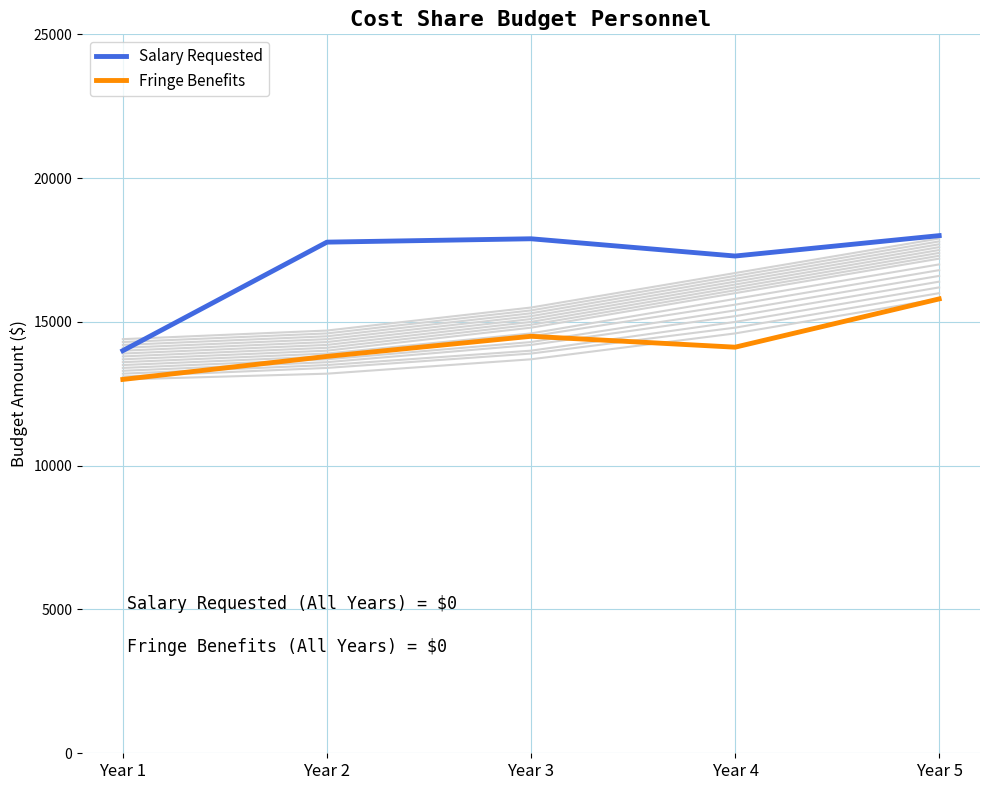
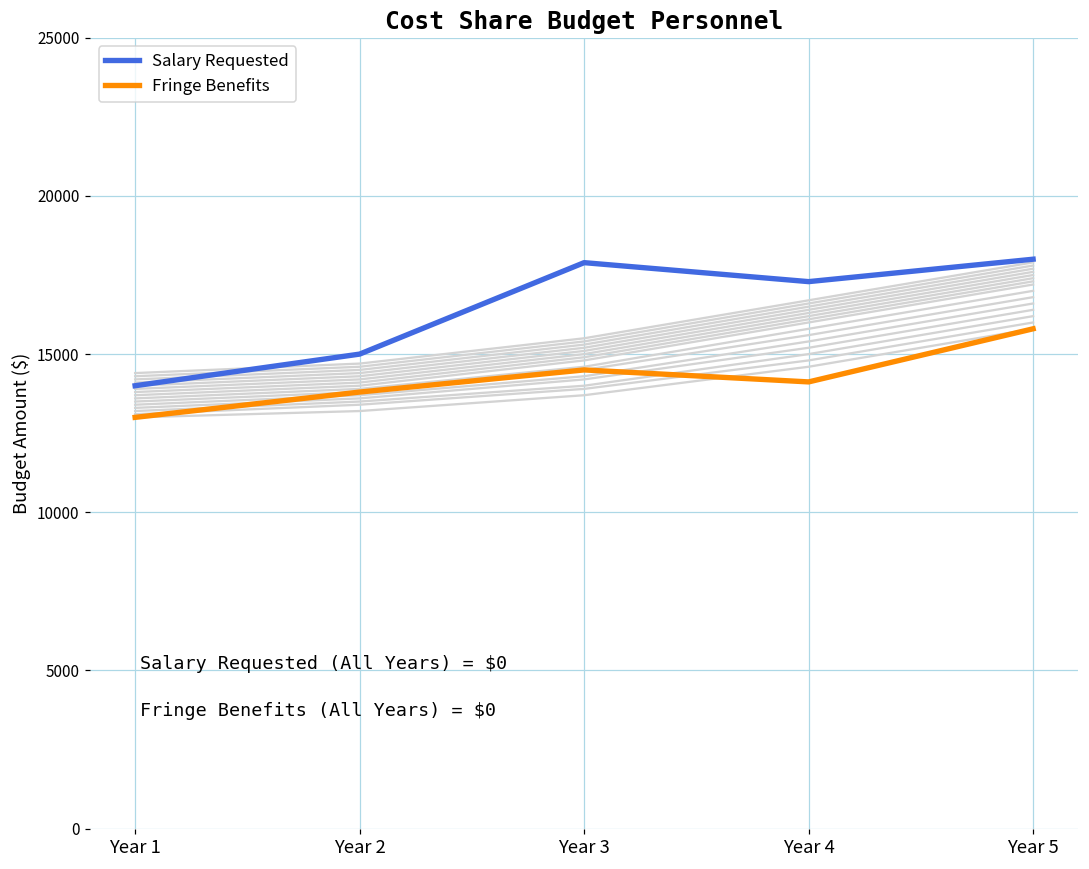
Salary Requested, Year 2: 17800 -> 15000
